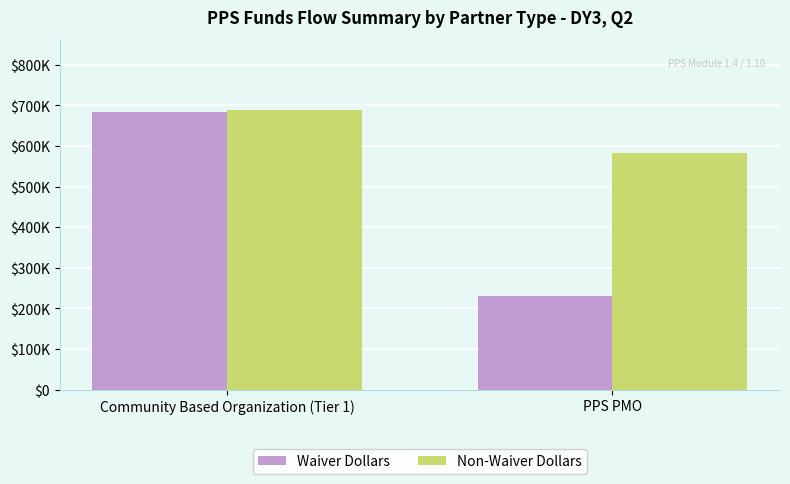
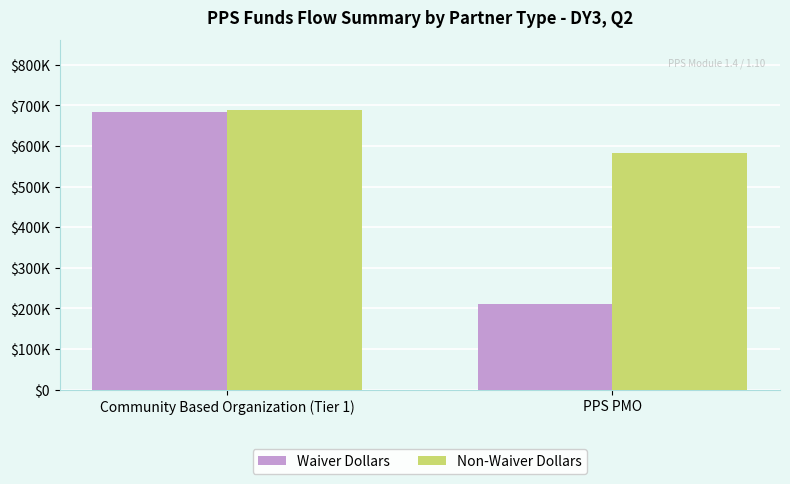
Waiver Dollars, PPS PMO: $230000 -> $210000
